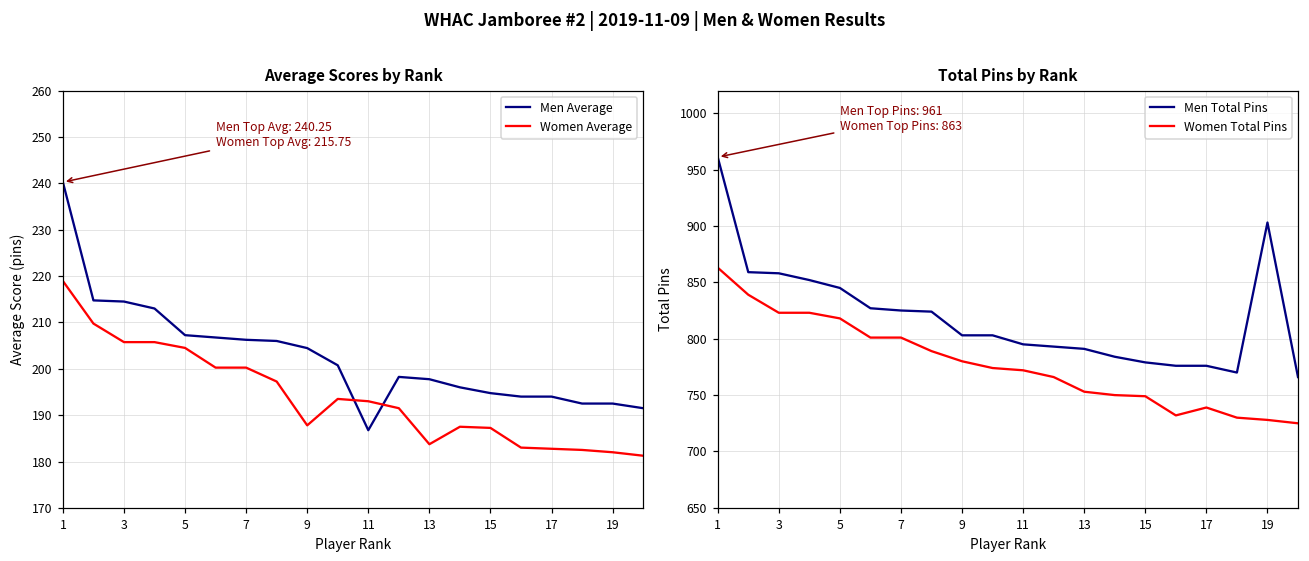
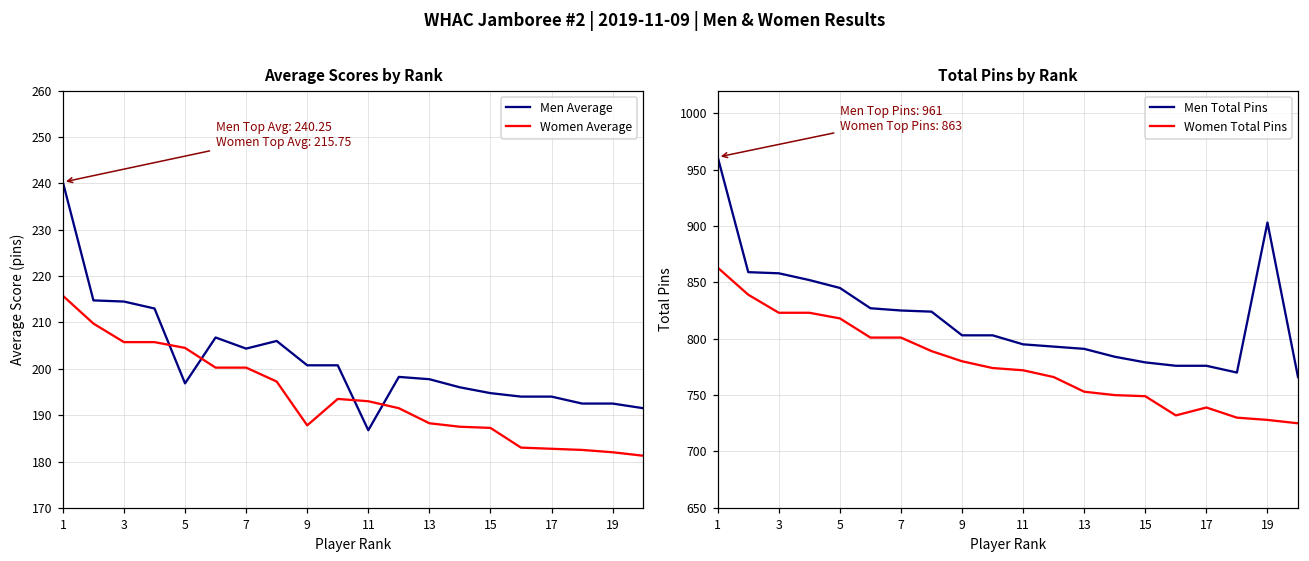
Average Scores by Rank, Women Average, 1: 219 -> 216
Average Scores by Rank, Men Average, 5: 207 -> 197
Average Scores by Rank, Men Average, 7: 206 -> 204
Average Scores by Rank, Men Average, 9: 204 -> 201
Average Scores by Rank, Women Average, 13: 184 -> 188
